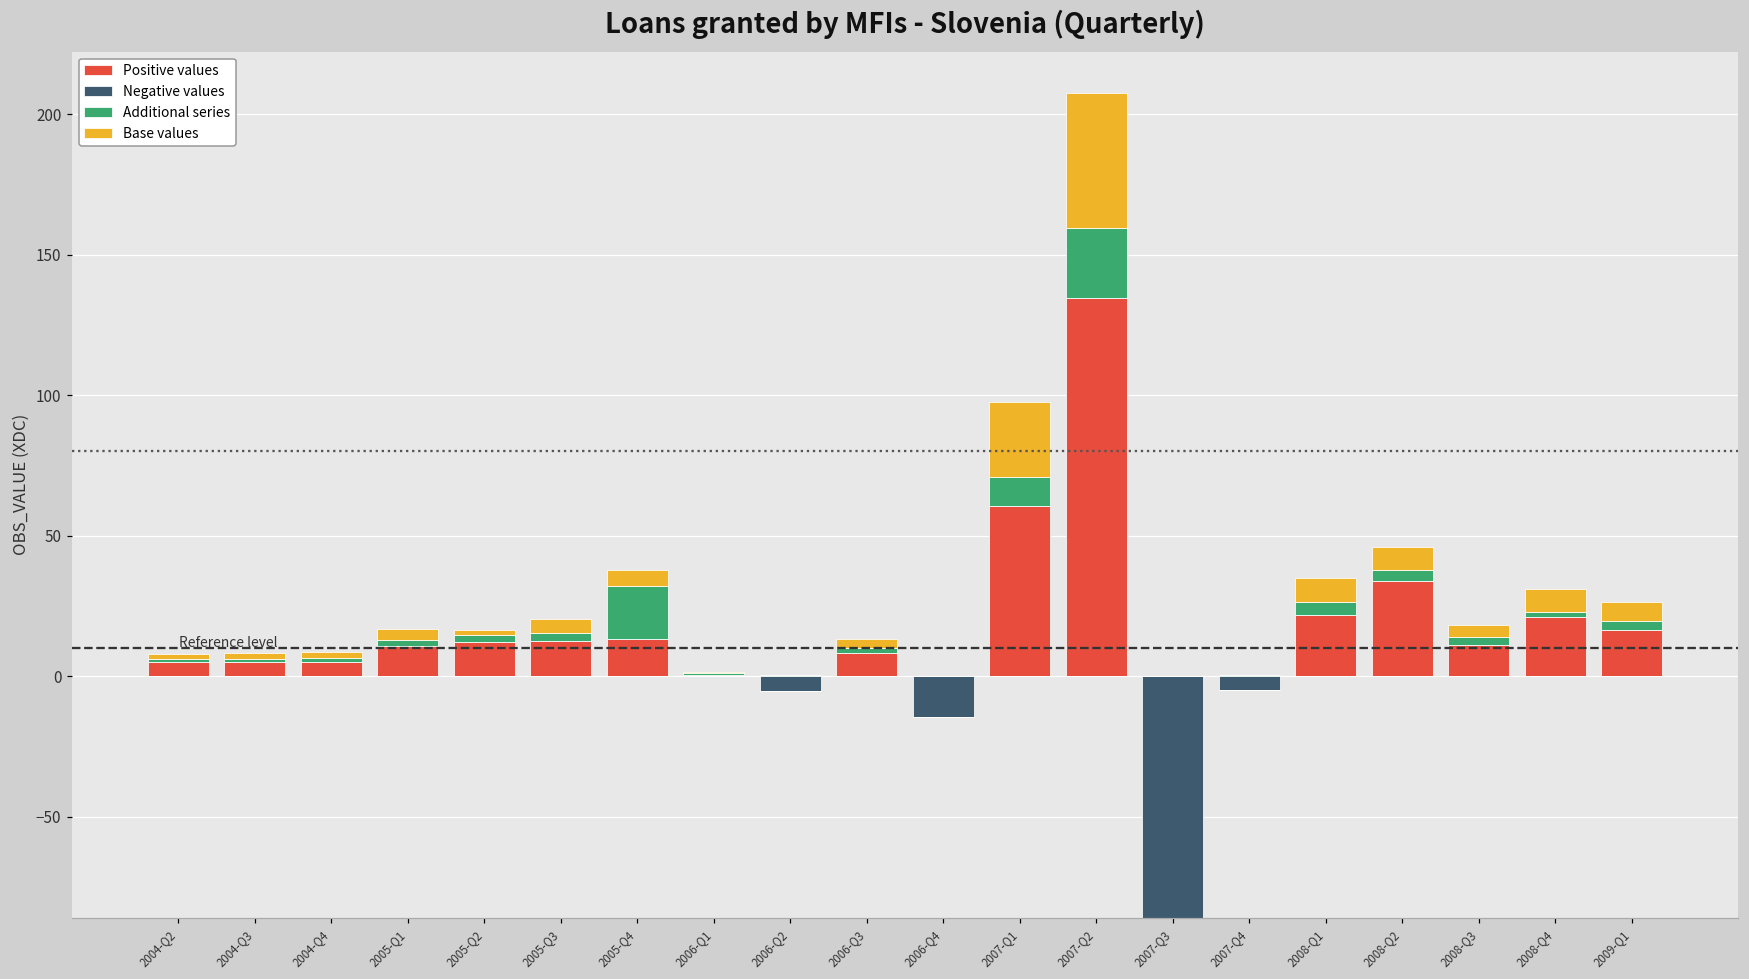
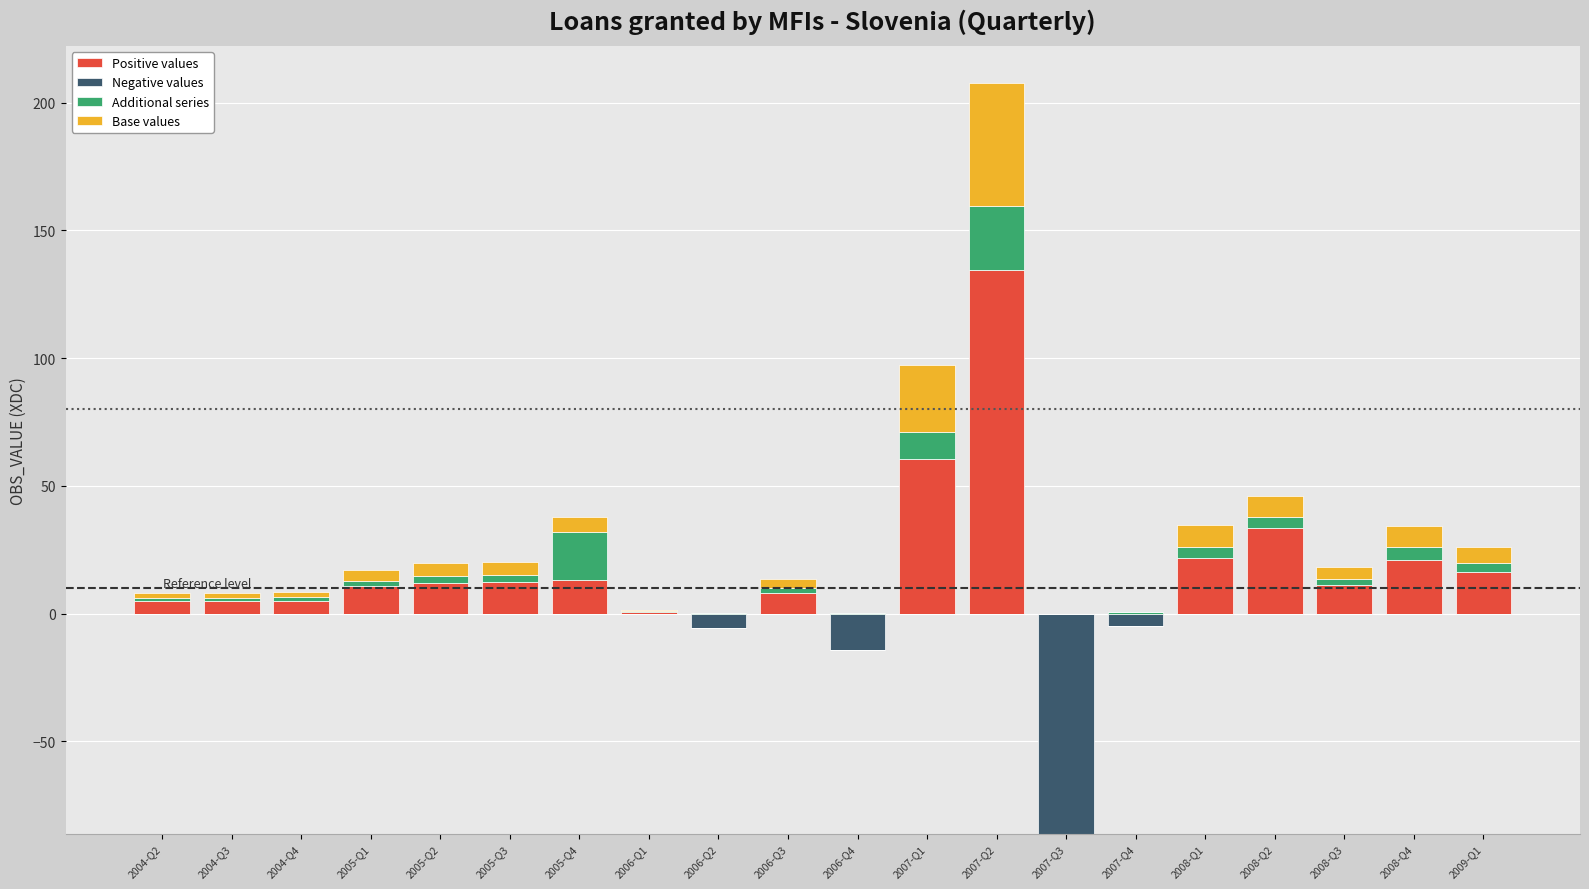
Base values, 2005-Q2: 2 -> 5
Additional series, 2008-Q4: 2 -> 5
